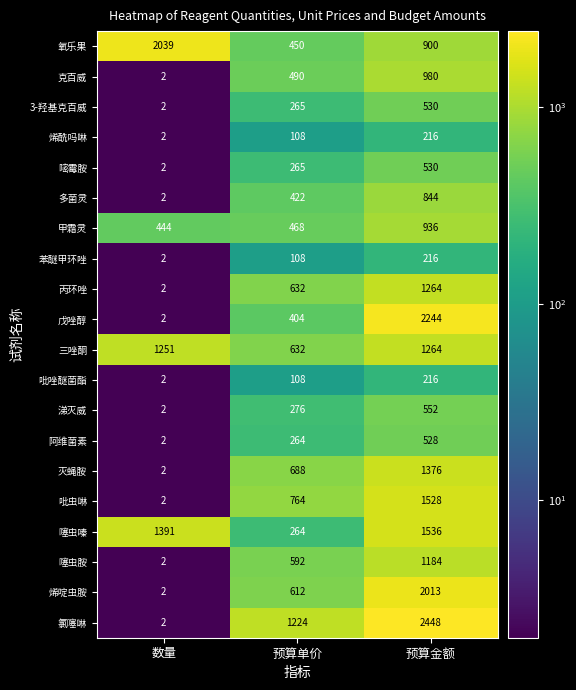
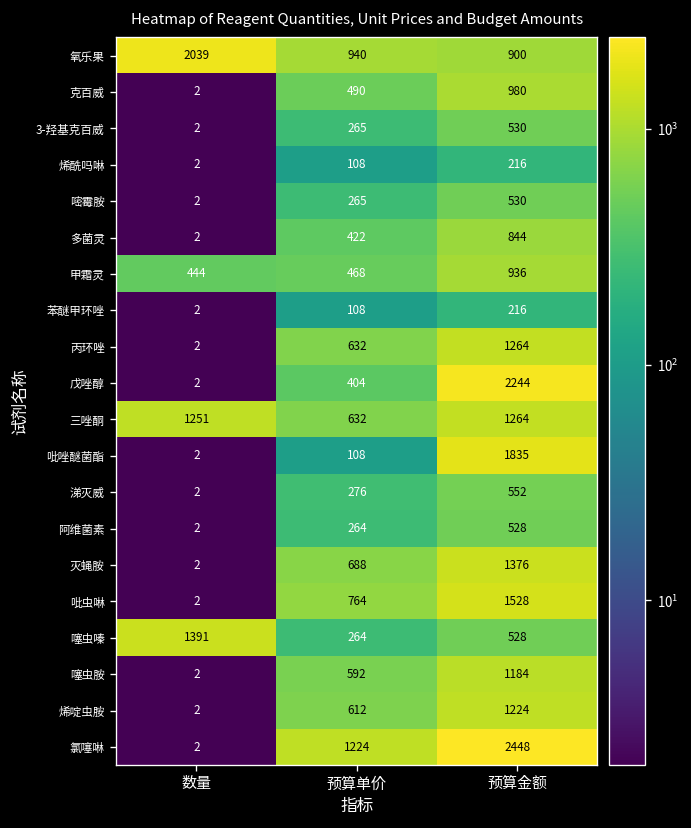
氧乐果, 预算单价: 450 -> 940
吡唑醚菌酯, 预算金额: 216 -> 1835
噻虫嗪, 预算金额: 1536 -> 528
烯啶虫胺, 预算金额: 2013 -> 1224
